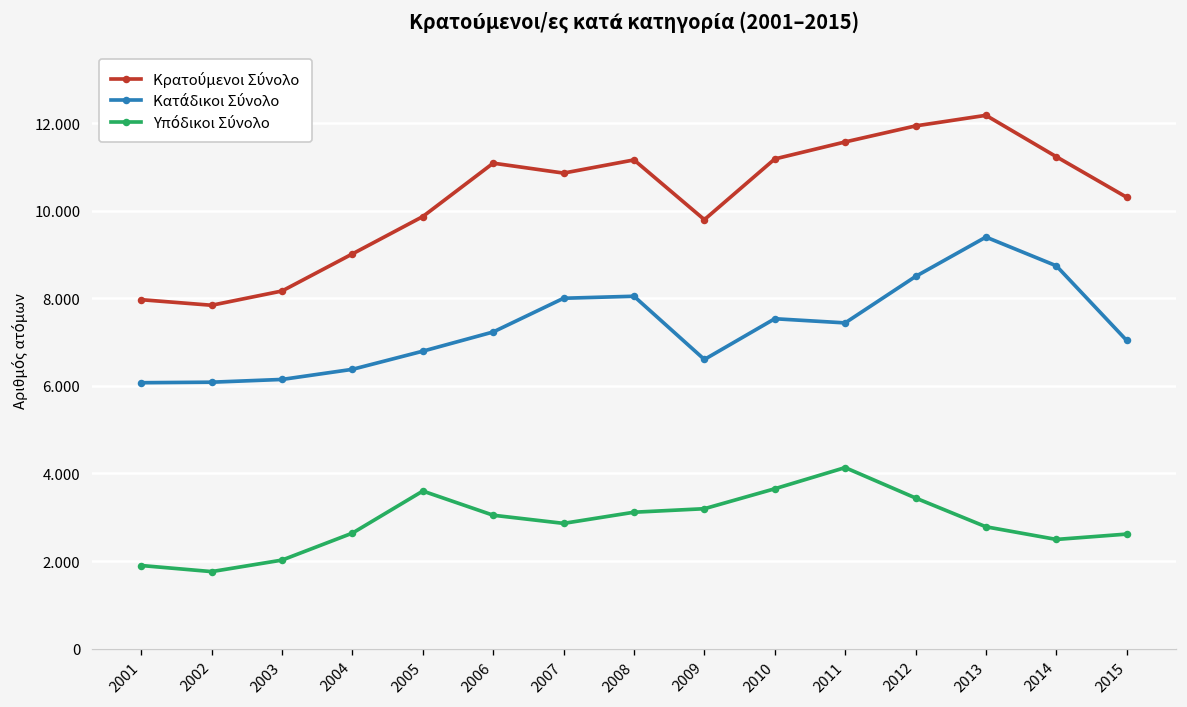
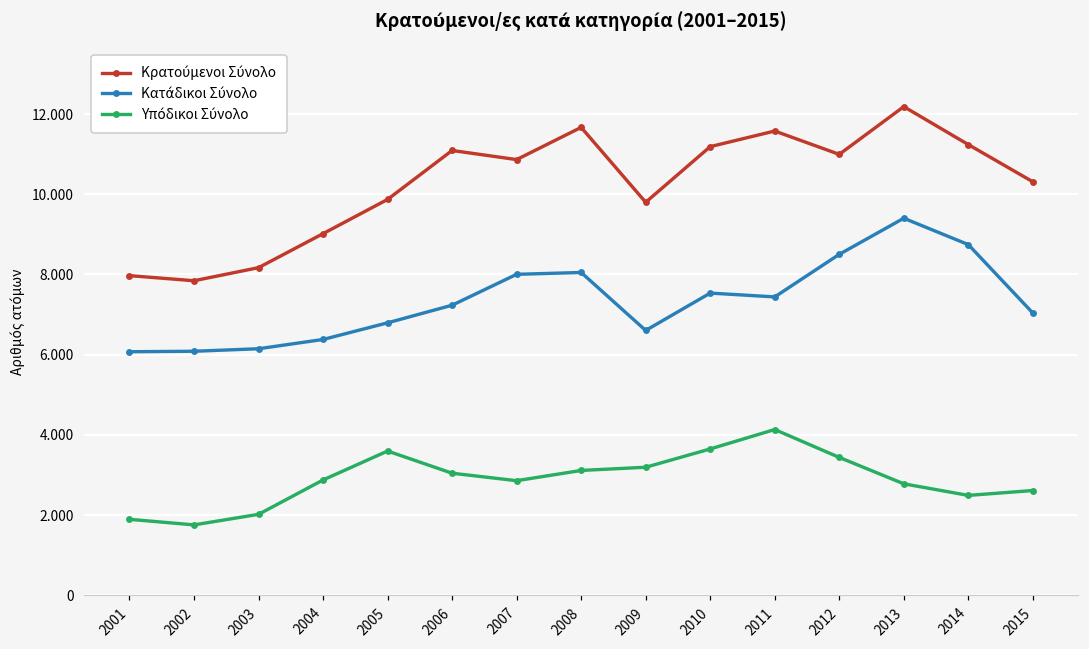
Υπόδικοι Σύνολο, 2004: 2.6 -> 2.9
Κρατούμενοι Σύνολο, 2008: 11.2 -> 11.7
Κρατούμενοι Σύνολο, 2012: 11.9 -> 11.0
